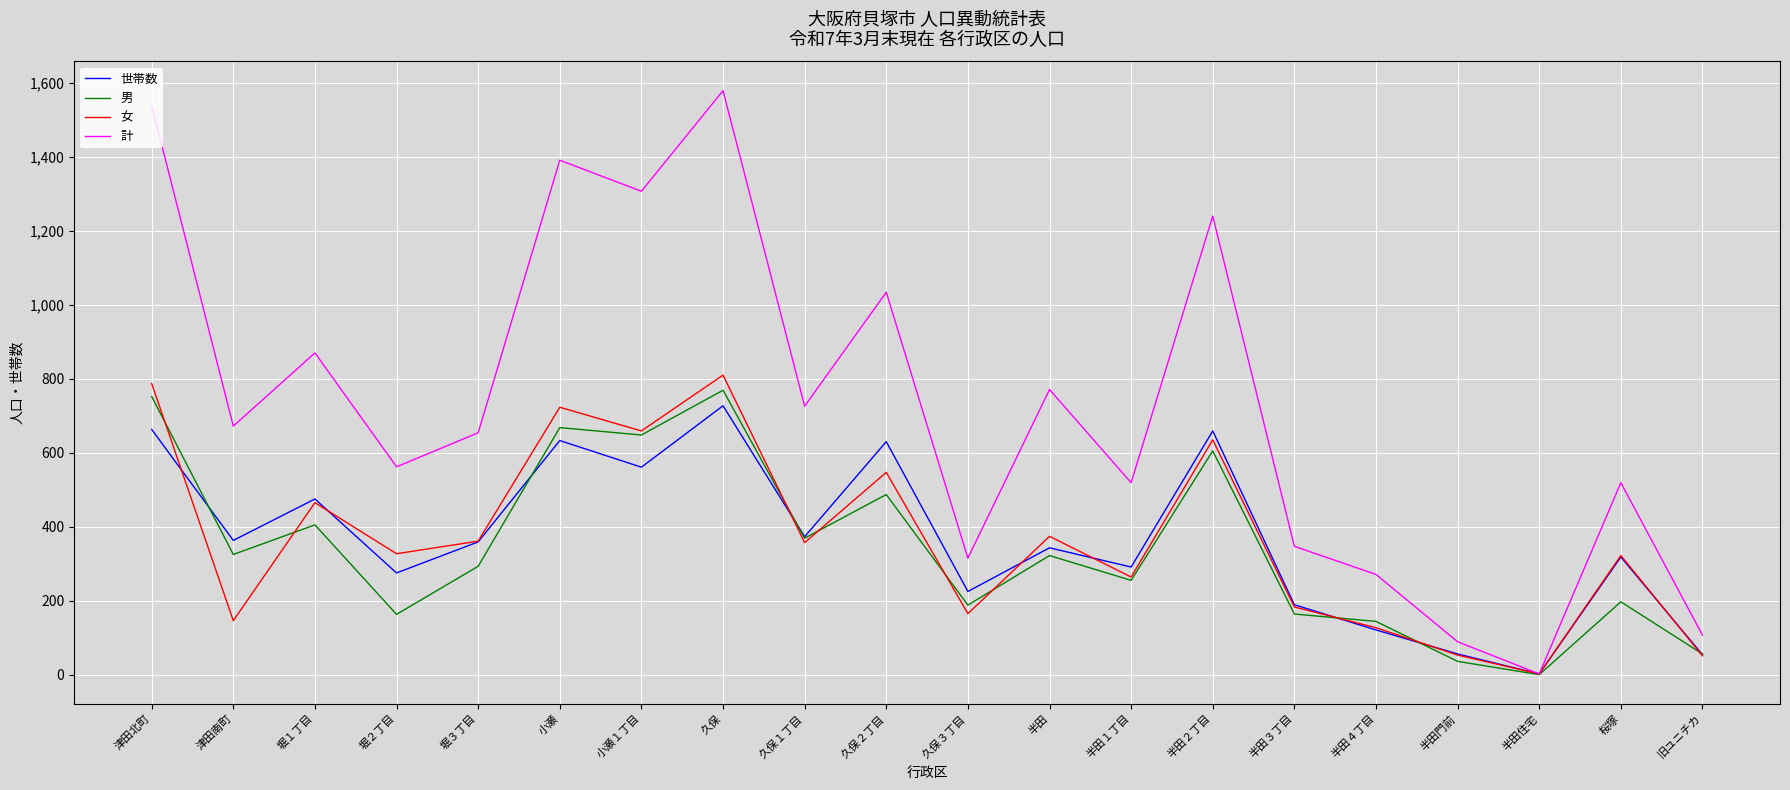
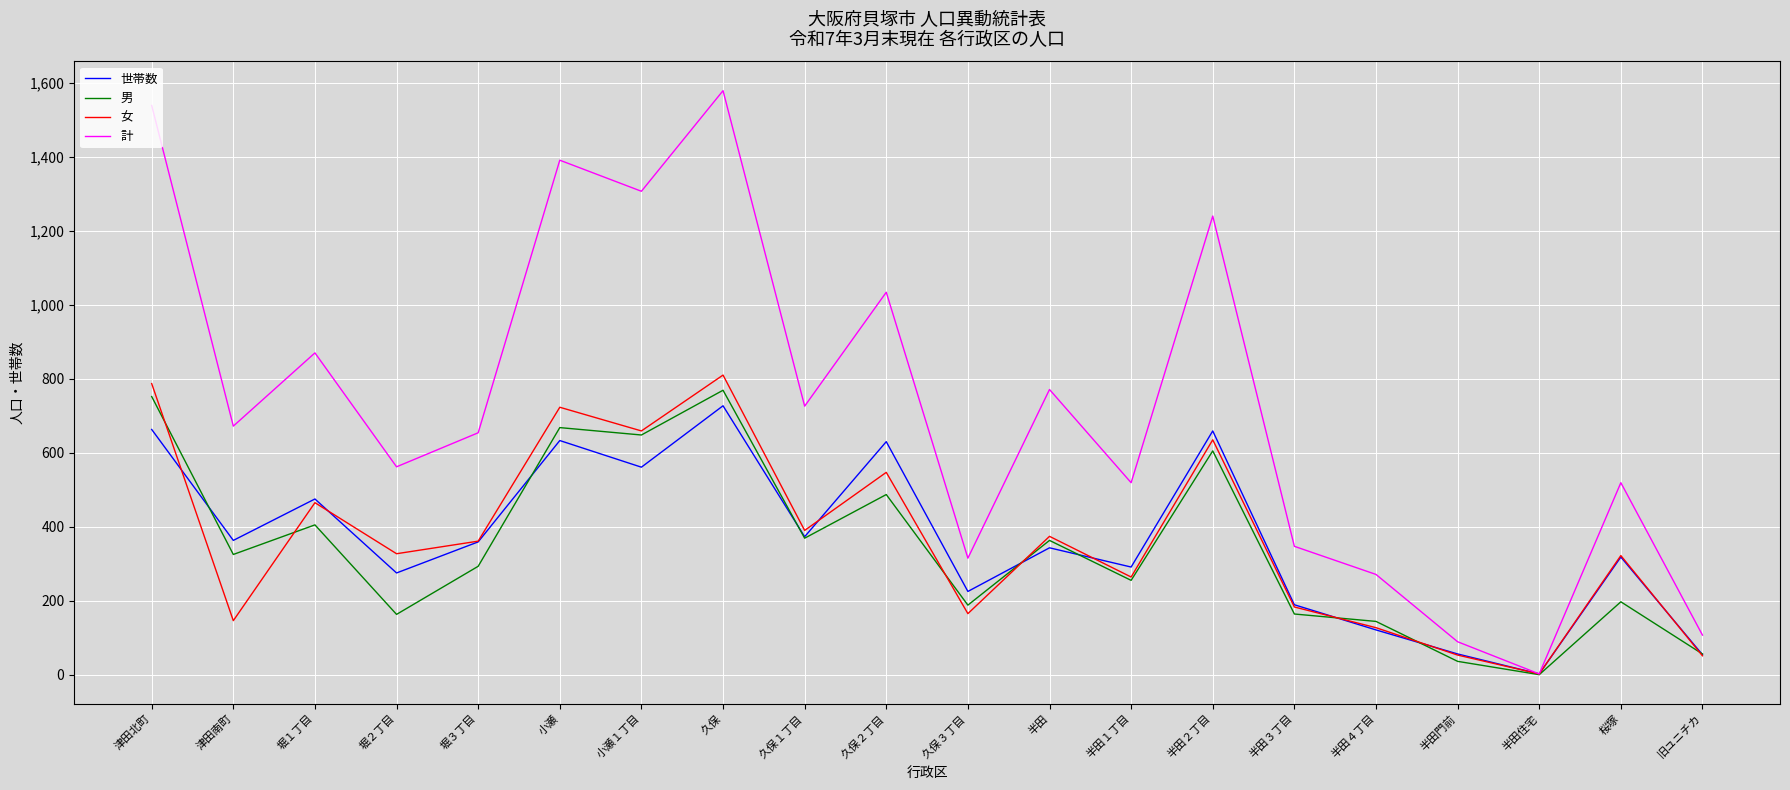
女, 久保１丁目: 360 -> 390
男, 半田: 320 -> 360
